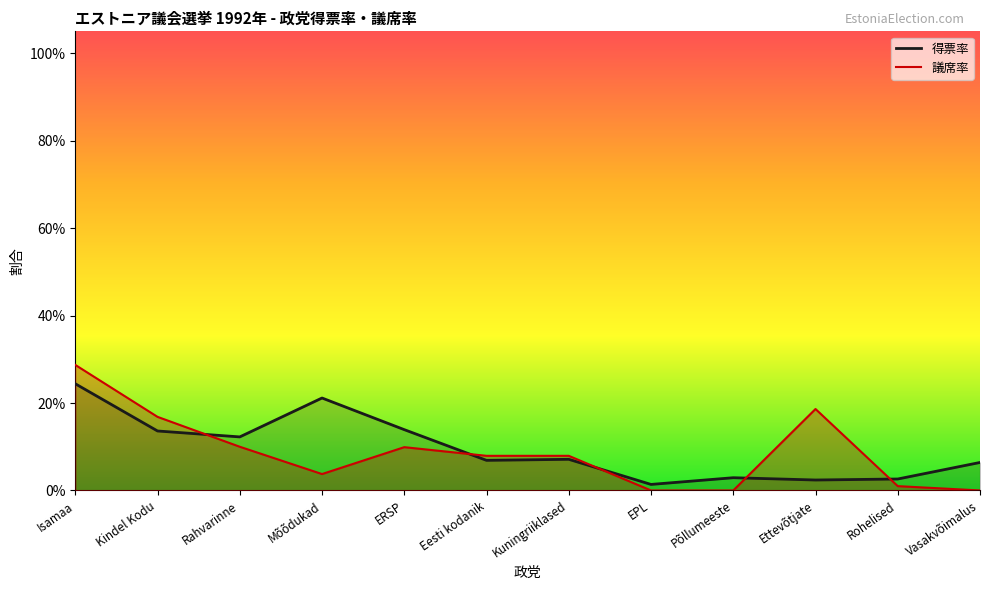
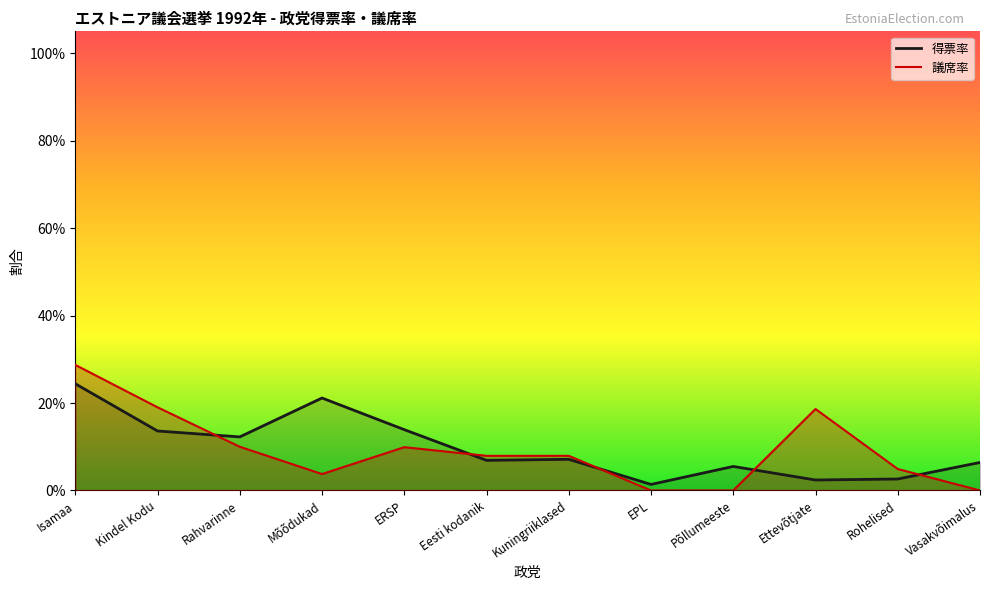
議席率, Kindel Kodu: 17% -> 19%
得票率, Põllumeeste: 3% -> 5%
議席率, Rohelised: 1% -> 5%
